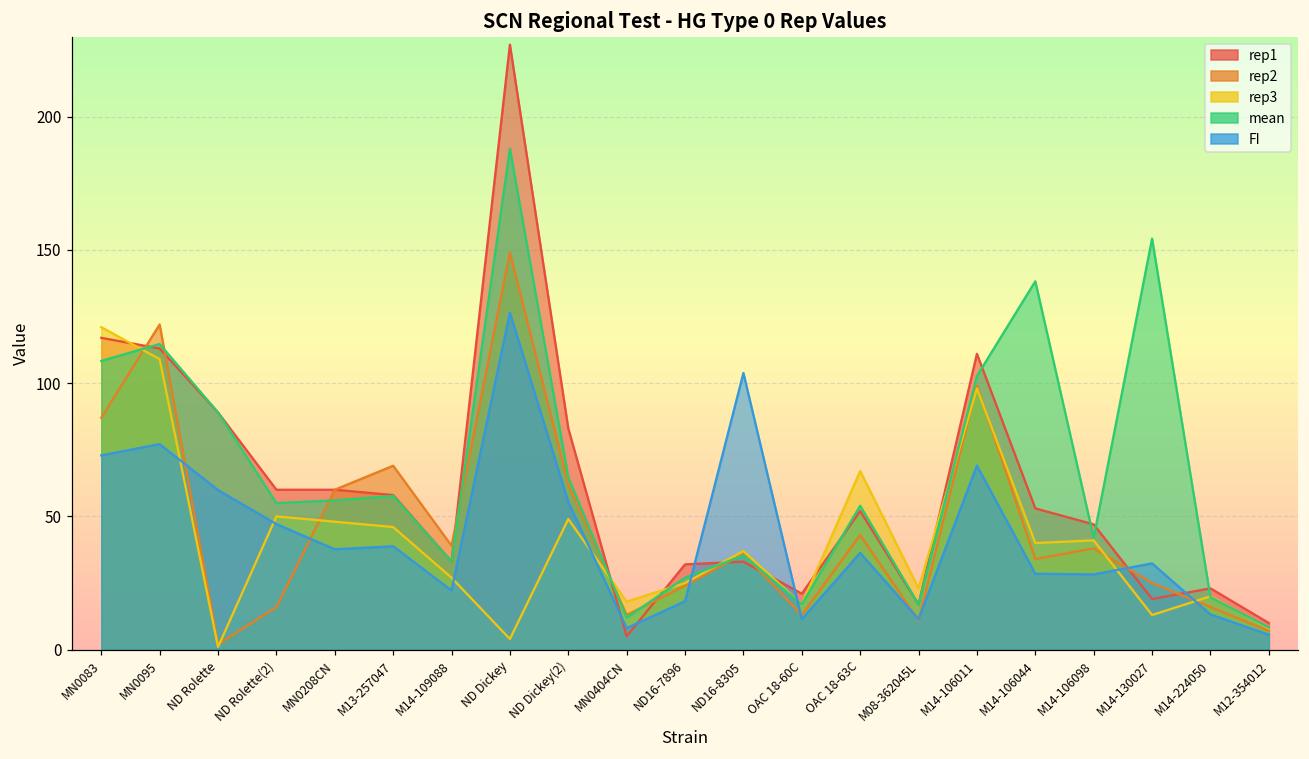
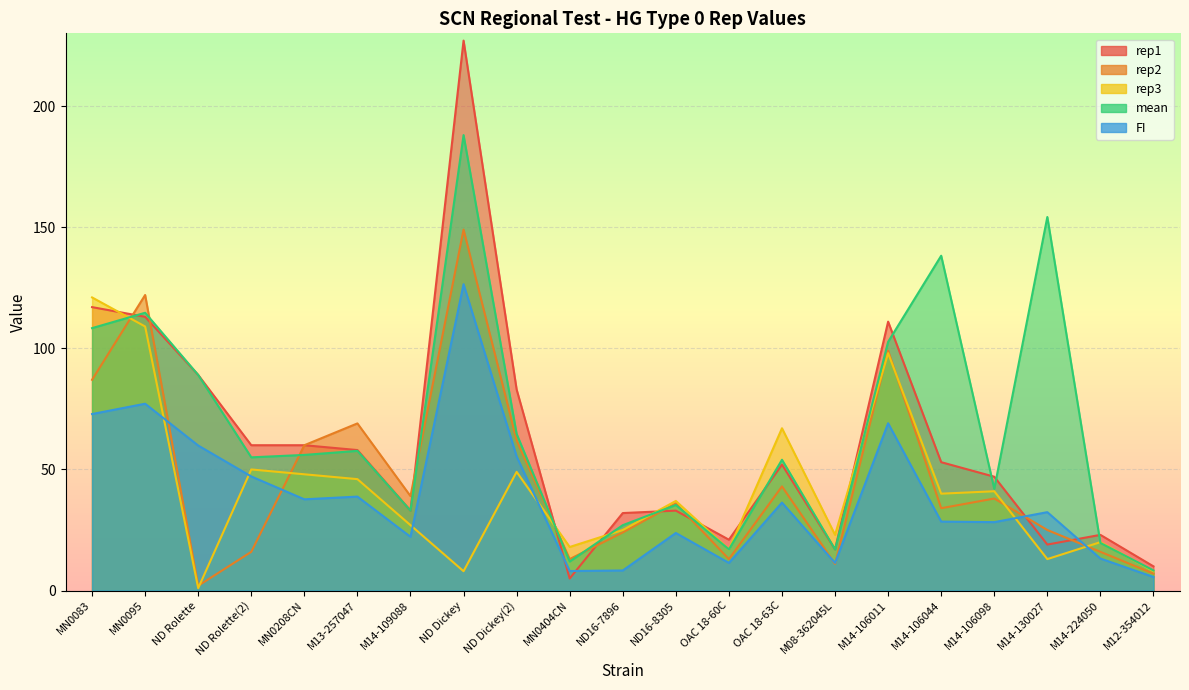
rep3, ND Dickey: 4 -> 8
FI, ND16-7896: 18 -> 8
FI, ND16-8305: 104 -> 24
